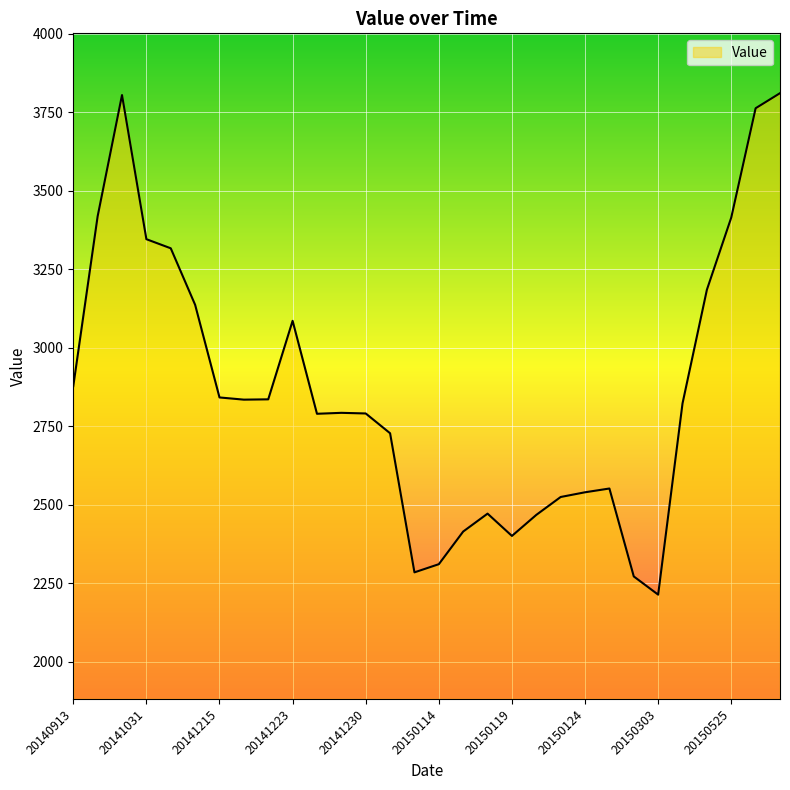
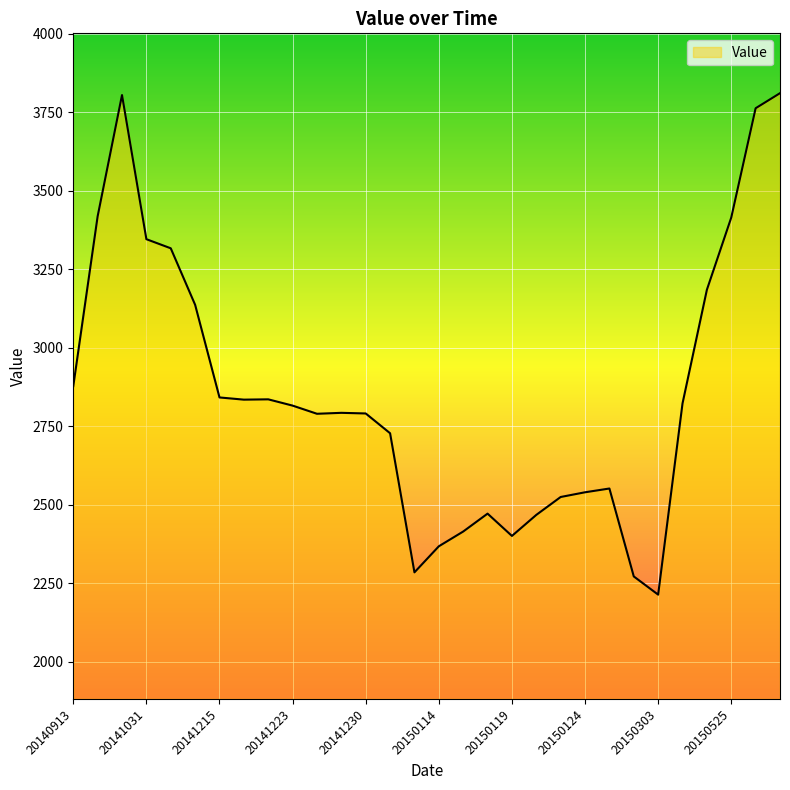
20141223: 3090 -> 2820
20150114: 2310 -> 2370
